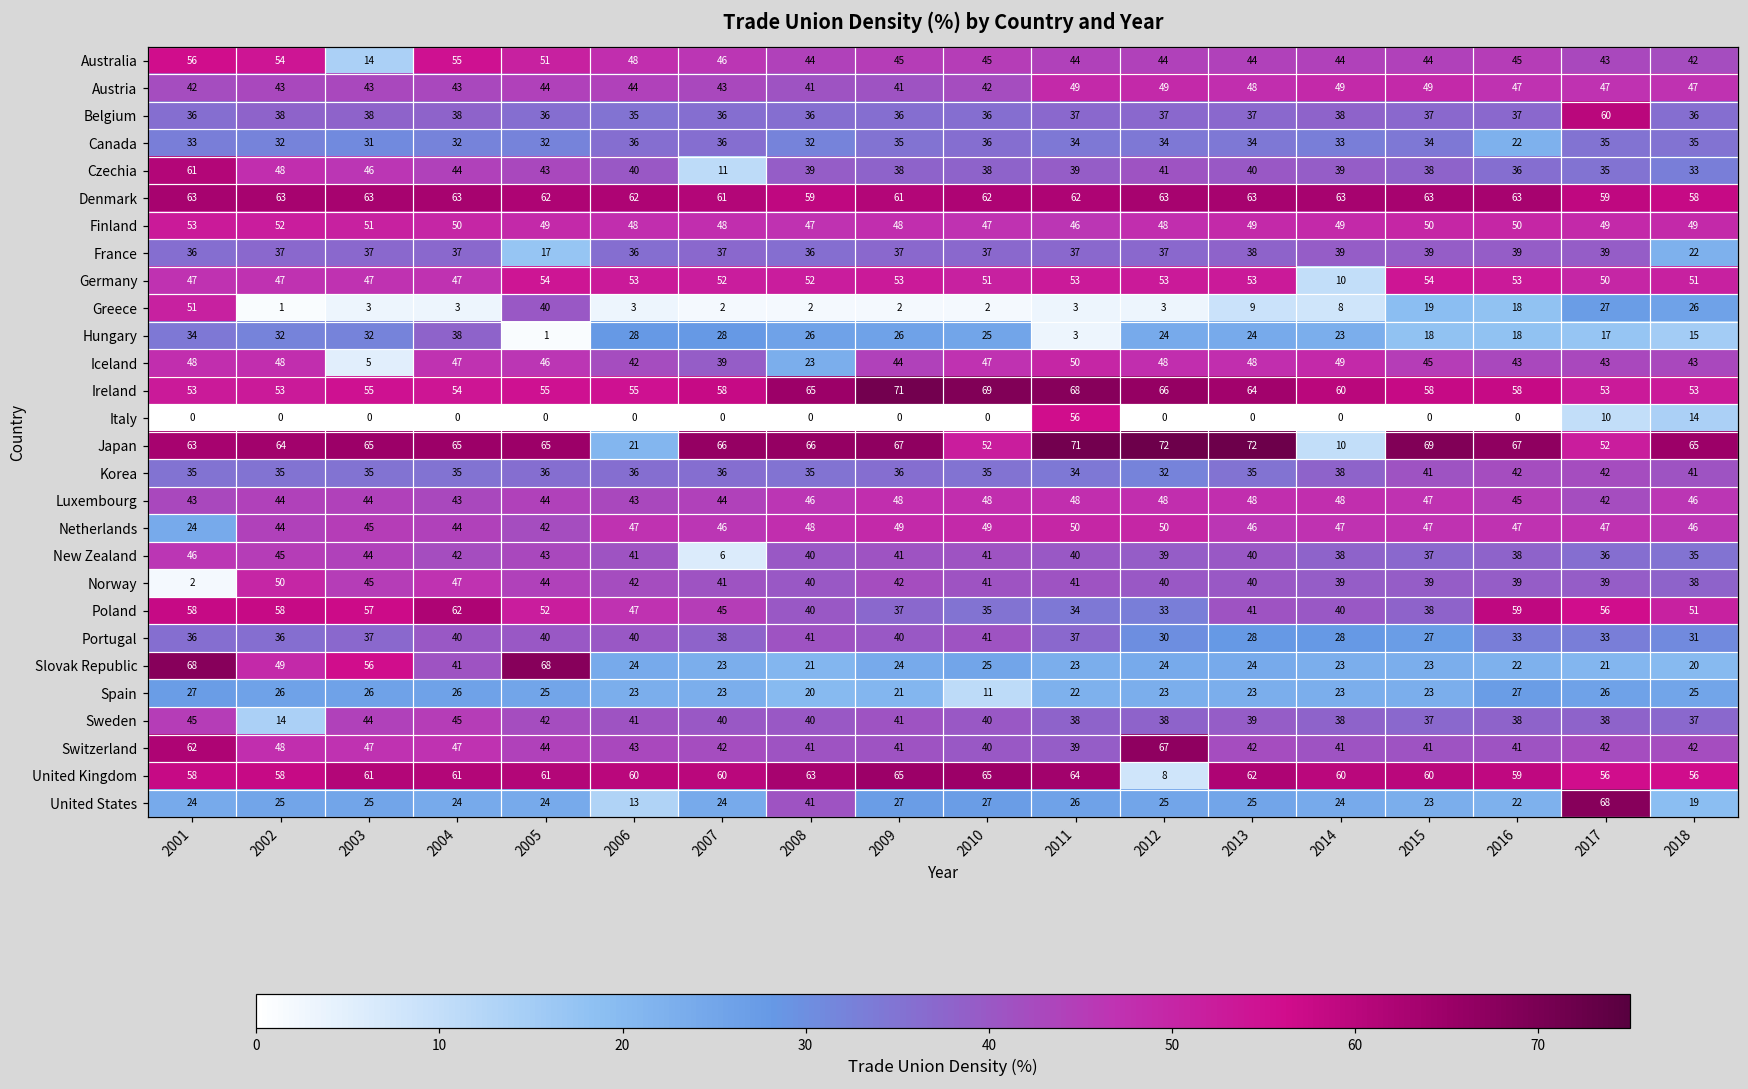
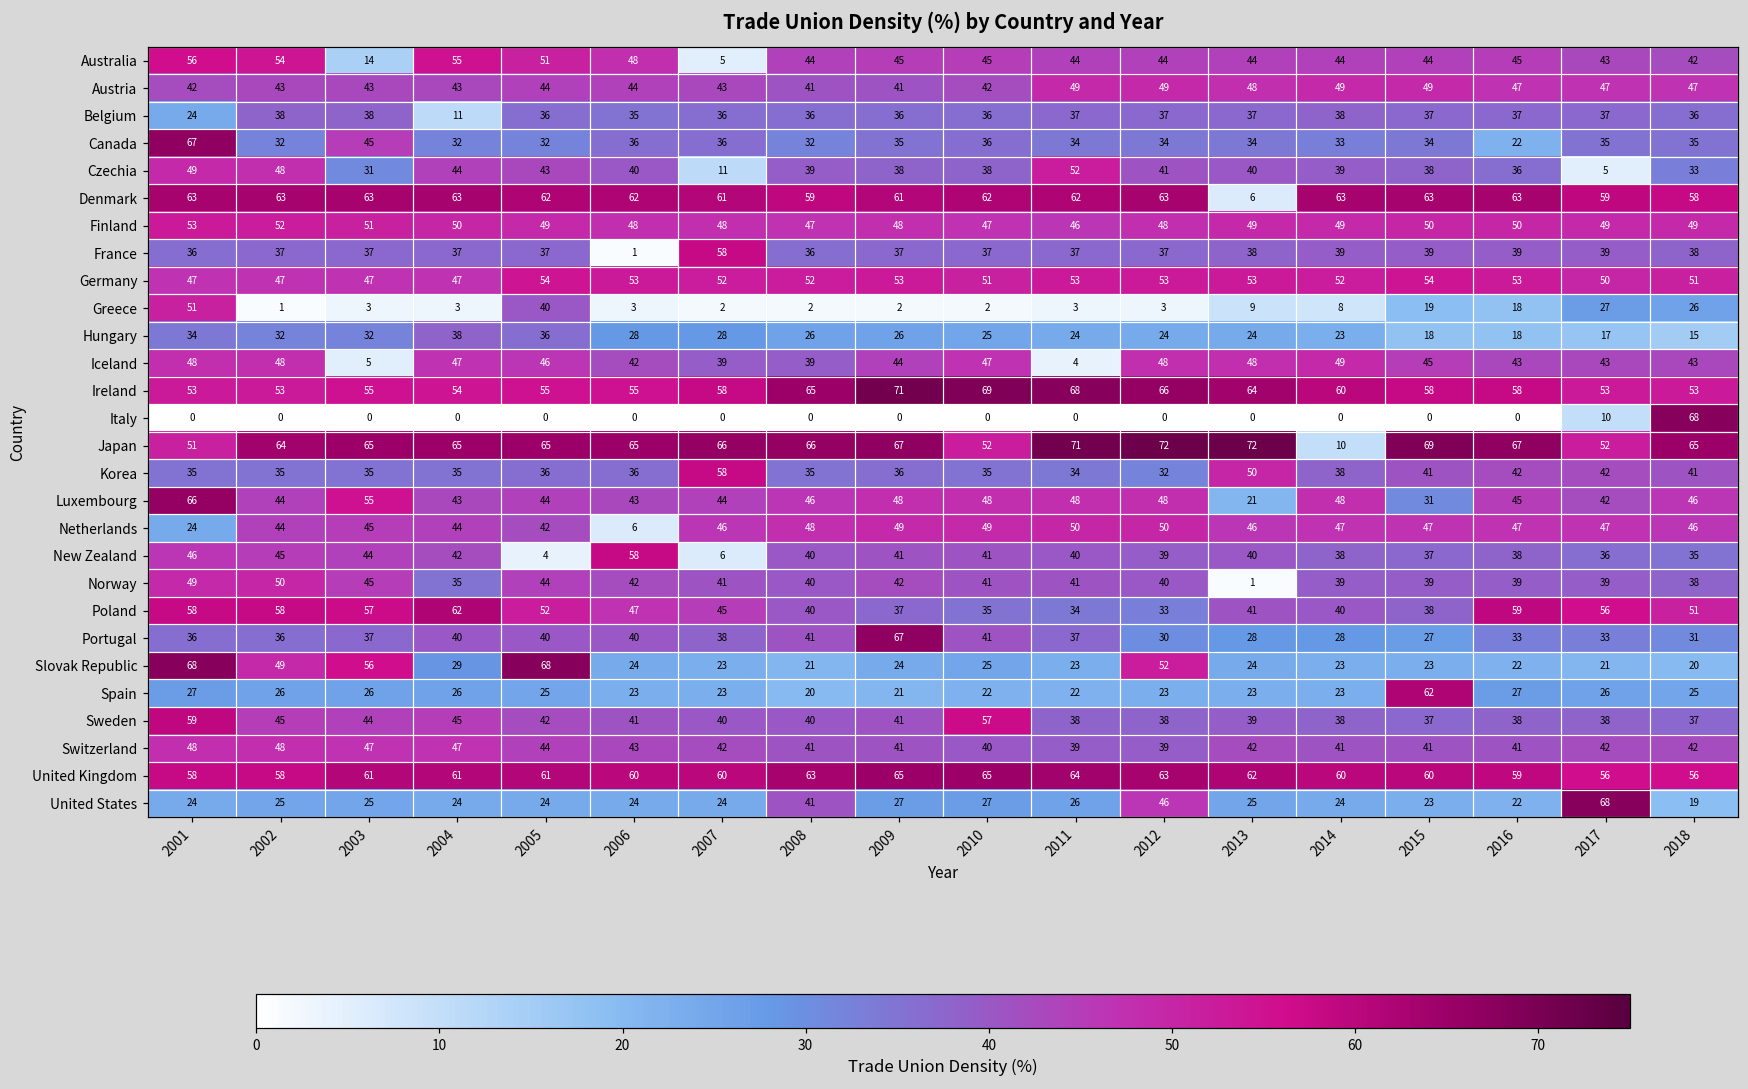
Australia, 2007: 46 -> 5
Belgium, 2001: 36 -> 24
Belgium, 2004: 38 -> 11
Belgium, 2017: 60 -> 37
Canada, 2001: 33 -> 67
Canada, 2003: 31 -> 45
Czechia, 2001: 61 -> 49
Czechia, 2003: 46 -> 31
Czechia, 2011: 39 -> 52
Czechia, 2017: 35 -> 5
Denmark, 2013: 63 -> 6
France, 2005: 17 -> 37
France, 2006: 36 -> 1
France, 2007: 37 -> 58
France, 2018: 22 -> 38
Germany, 2014: 10 -> 52
Hungary, 2005: 1 -> 36
Hungary, 2011: 3 -> 24
Iceland, 2008: 23 -> 39
Iceland, 2011: 50 -> 4
Italy, 2011: 56 -> 0
Italy, 2018: 14 -> 68
Japan, 2001: 63 -> 51
Japan, 2006: 21 -> 65
Korea, 2007: 36 -> 58
Korea, 2013: 35 -> 50
Luxembourg, 2001: 43 -> 66
Luxembourg, 2003: 44 -> 55
Luxembourg, 2013: 48 -> 21
Luxembourg, 2015: 47 -> 31
Netherlands, 2006: 47 -> 6
New Zealand, 2005: 43 -> 4
New Zealand, 2006: 41 -> 58
Norway, 2001: 2 -> 49
Norway, 2004: 47 -> 35
Norway, 2013: 40 -> 1
Portugal, 2009: 40 -> 67
Slovak Republic, 2004: 41 -> 29
Slovak Republic, 2012: 24 -> 52
Spain, 2010: 11 -> 22
Spain, 2015: 23 -> 62
Sweden, 2001: 45 -> 59
Sweden, 2002: 14 -> 45
Sweden, 2010: 40 -> 57
Switzerland, 2001: 62 -> 48
Switzerland, 2012: 67 -> 39
United Kingdom, 2012: 8 -> 63
United States, 2006: 13 -> 24
United States, 2012: 25 -> 46
